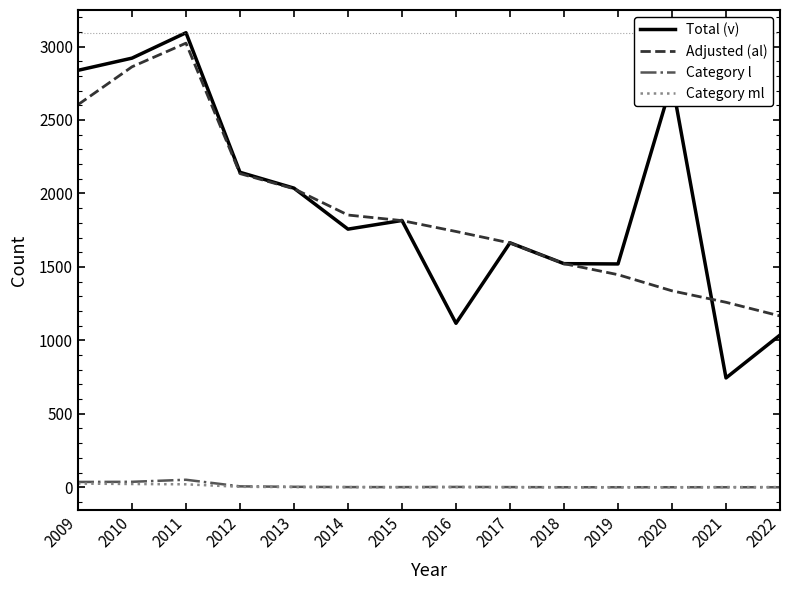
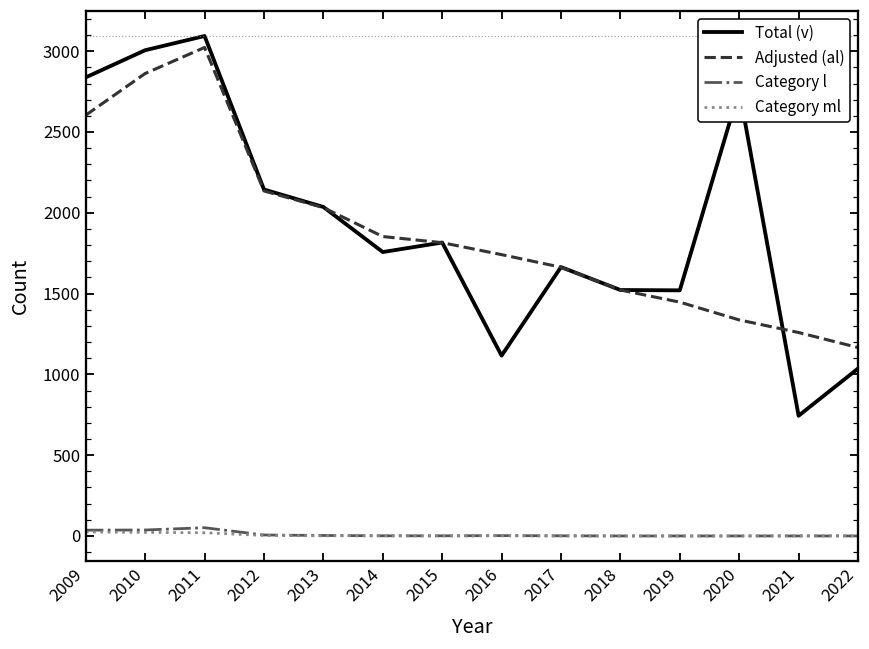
Total (v), 2010: 2920 -> 3010
